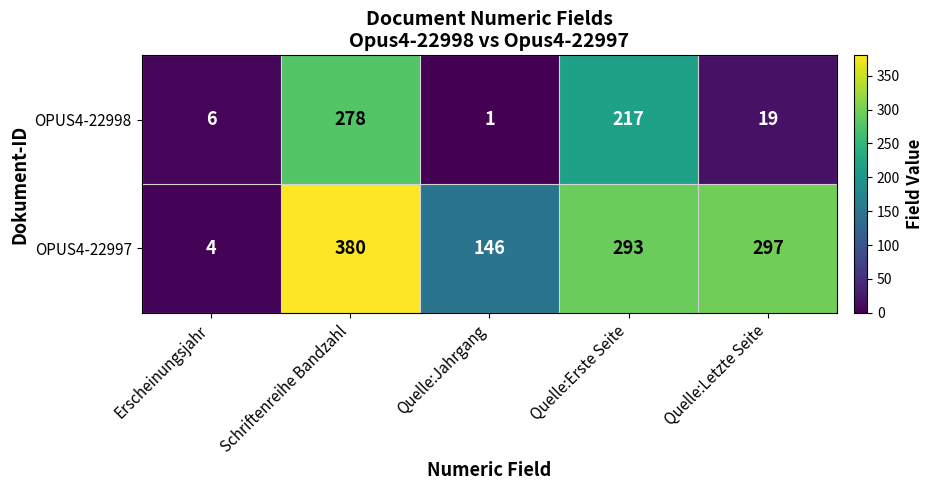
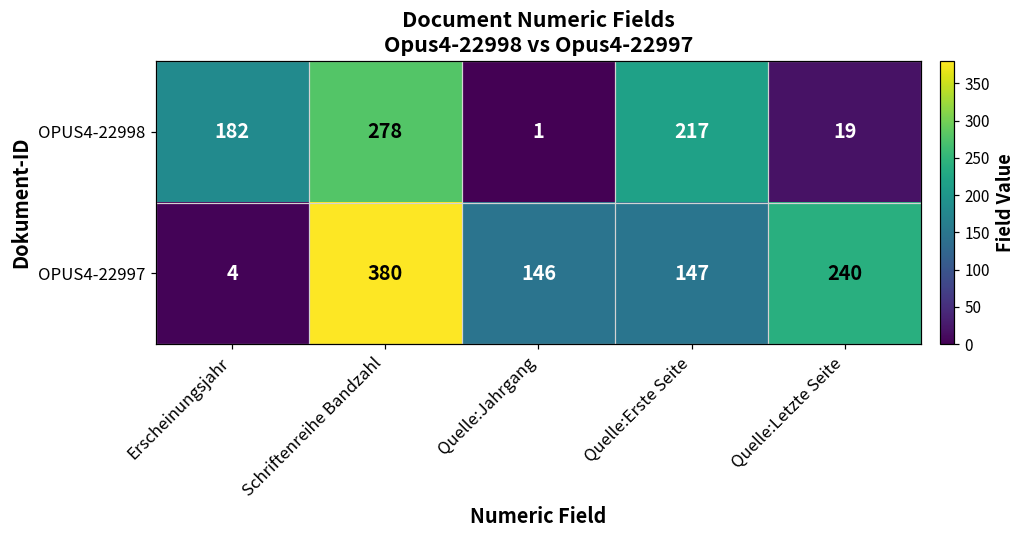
OPUS4-22998, Erscheinungsjahr: 6 -> 182
OPUS4-22997, Quelle:Erste Seite: 293 -> 147
OPUS4-22997, Quelle:Letzte Seite: 297 -> 240
